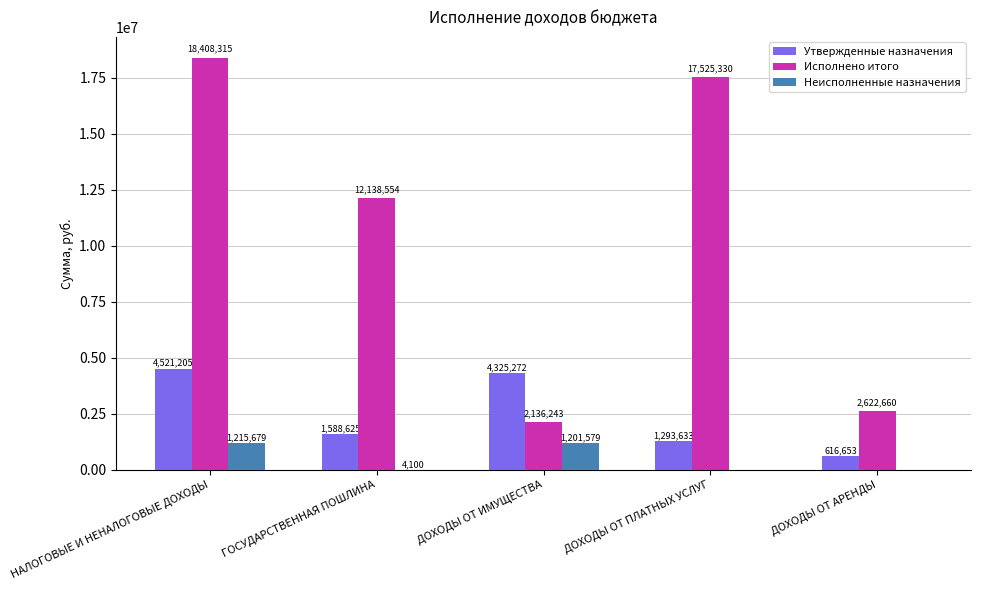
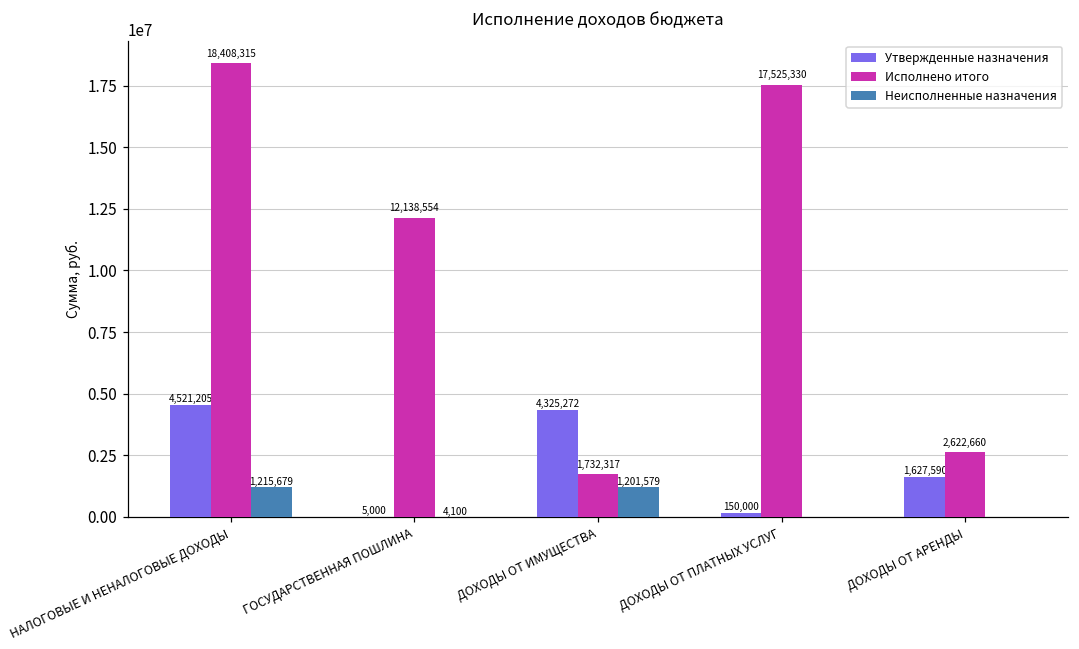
Утвержденные назначения, ГОСУДАРСТВЕННАЯ ПОШЛИНА: 1,588,625 -> 5,000
Исполнено итого, ДОХОДЫ ОТ ИМУЩЕСТВА: 2,136,243 -> 1,732,317
Утвержденные назначения, ДОХОДЫ ОТ ПЛАТНЫХ УСЛУГ: 1,293,633 -> 150,000
Утвержденные назначения, ДОХОДЫ ОТ АРЕНДЫ: 616,653 -> 1,627,590
